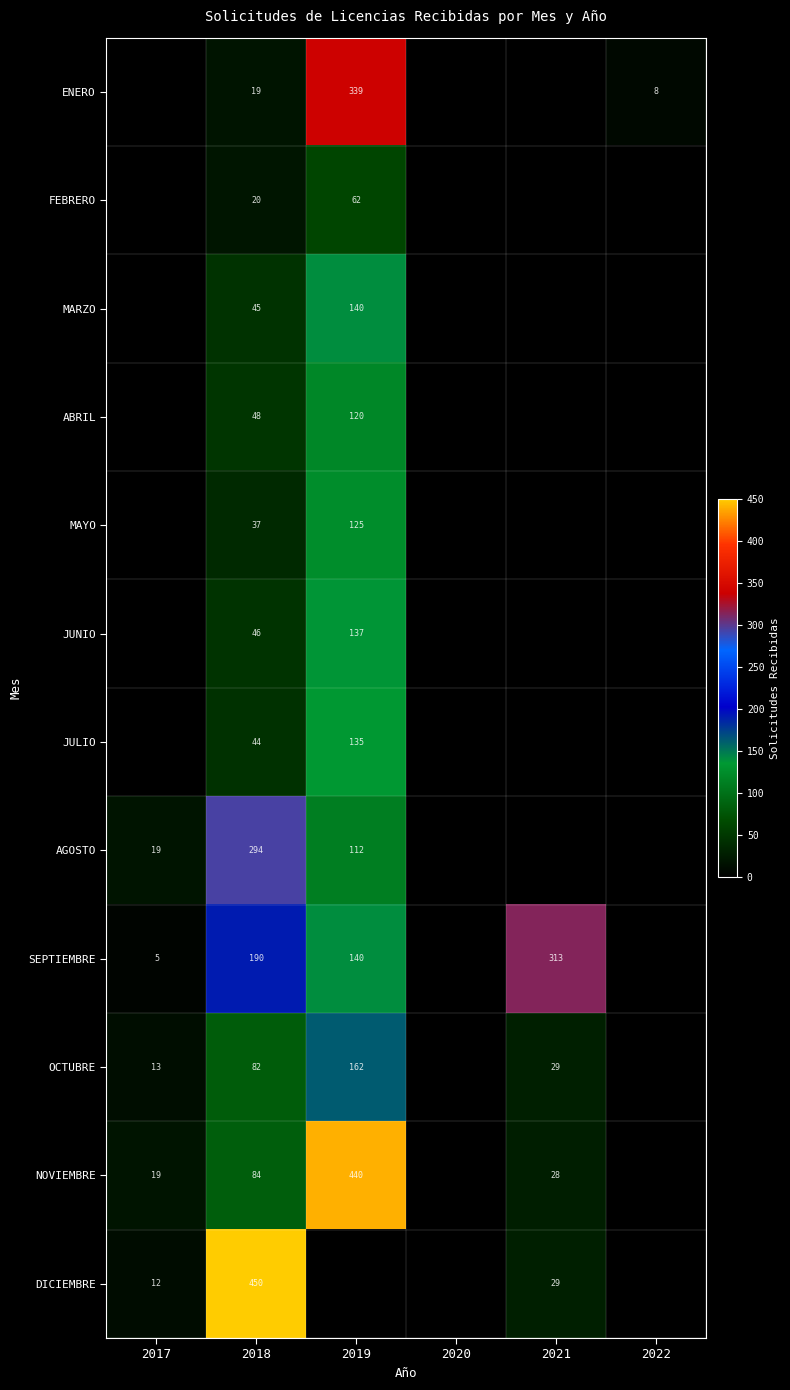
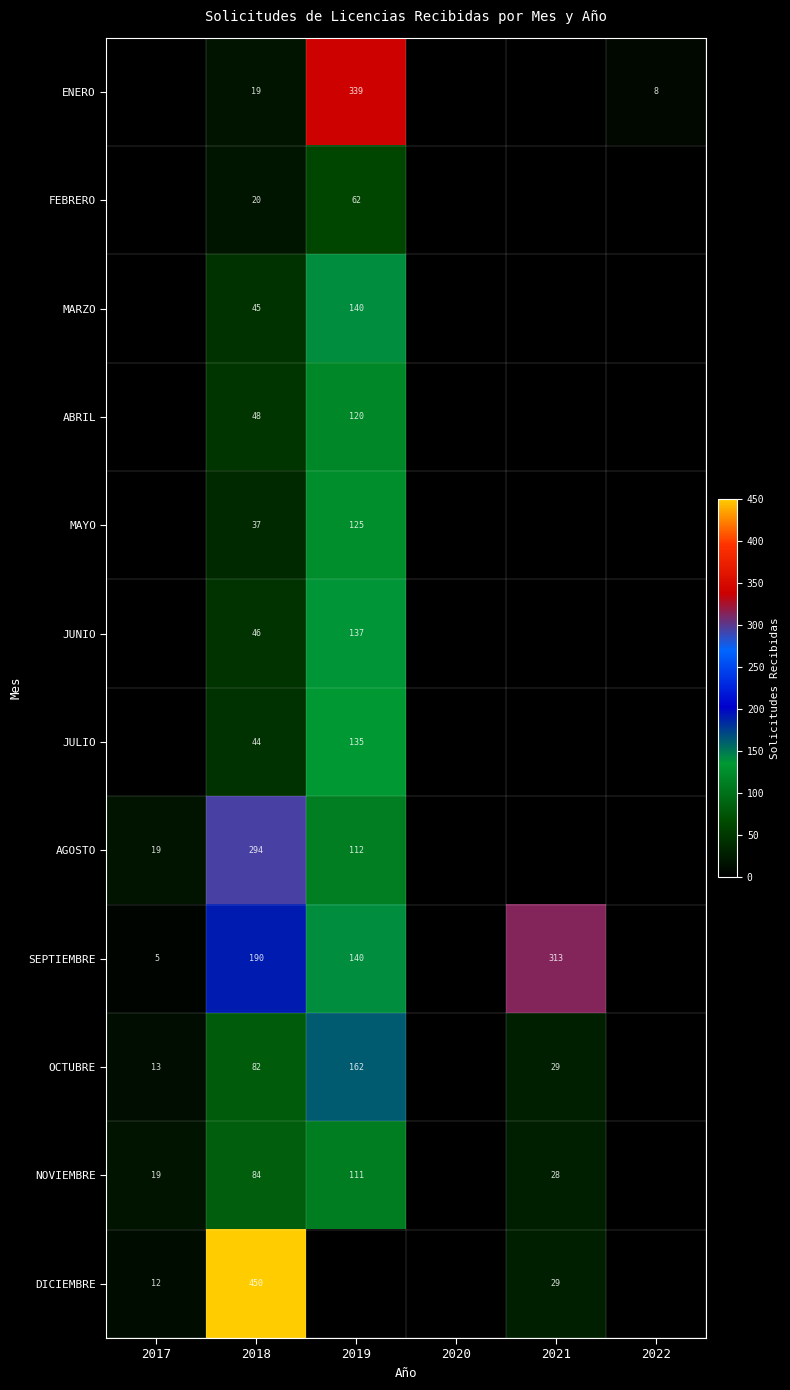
NOVIEMBRE, 2019: 440 -> 111
